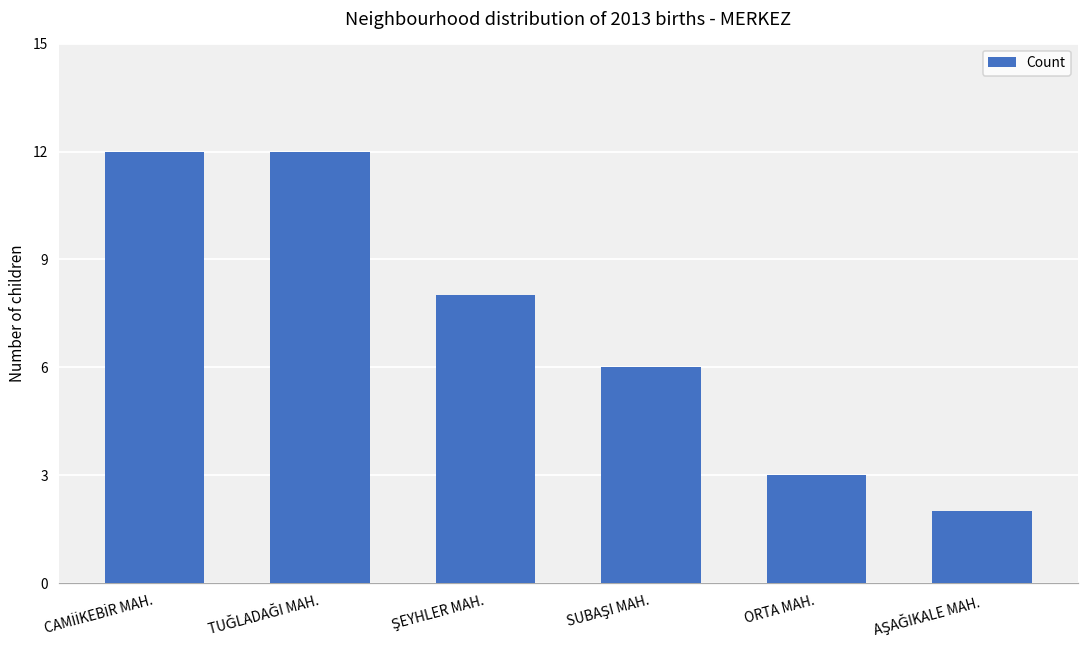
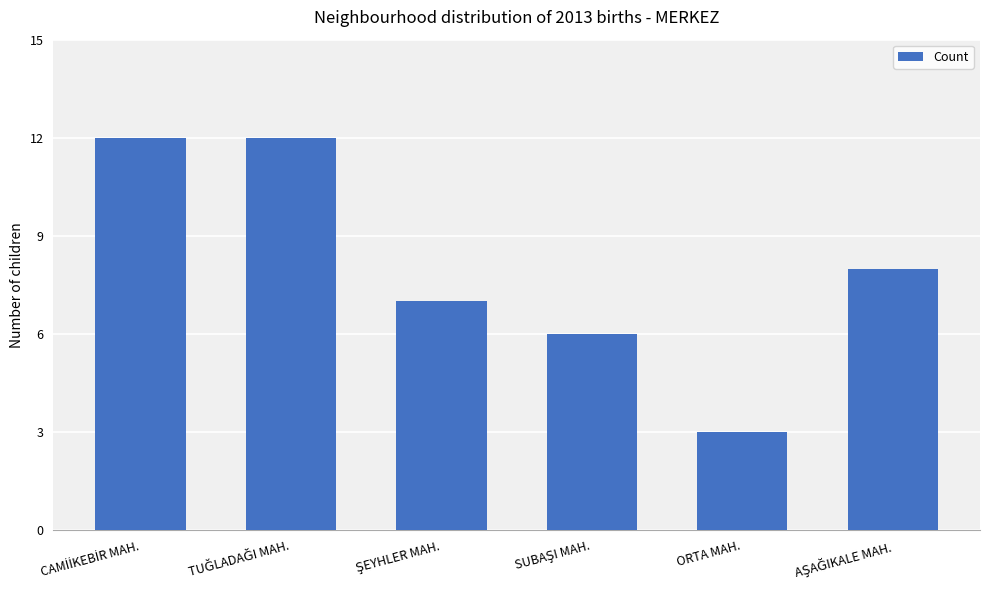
ŞEYHLER MAH.: 8 -> 7
AŞAĞIKALE MAH.: 2 -> 8
